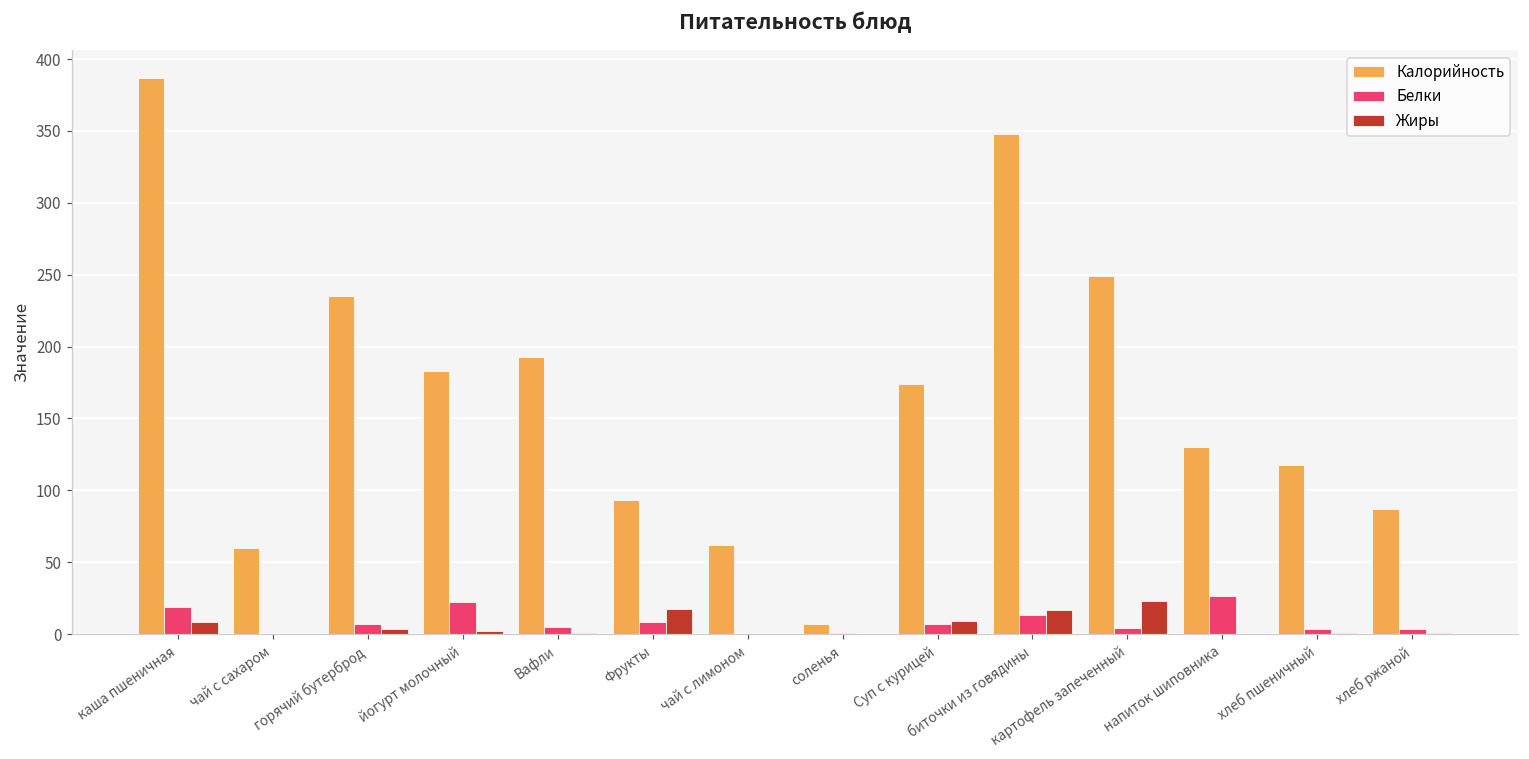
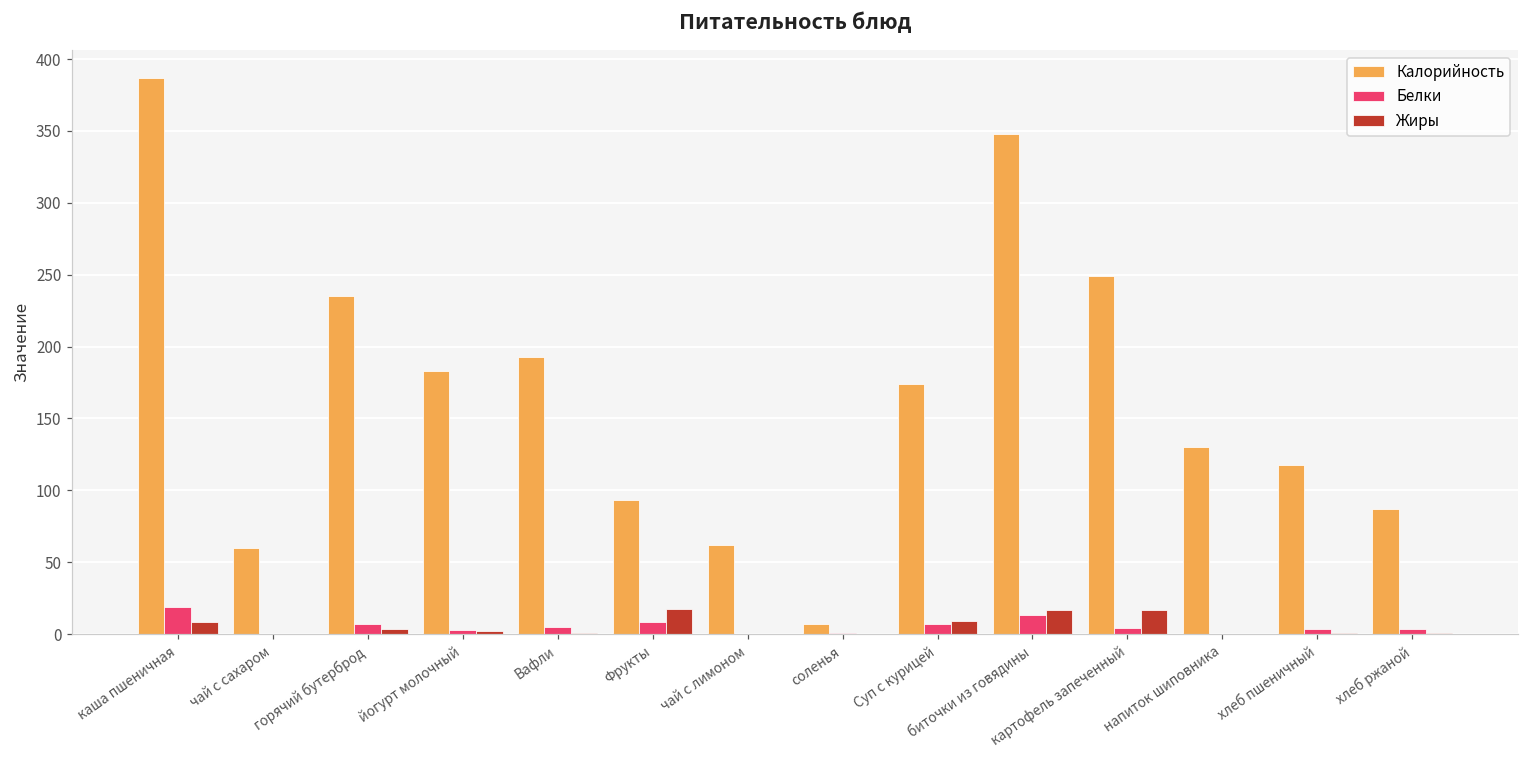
Белки, йогурт молочный: 23 -> 3
Жиры, картофель запеченный: 23 -> 17
Белки, напиток шиповника: 26 -> 0
